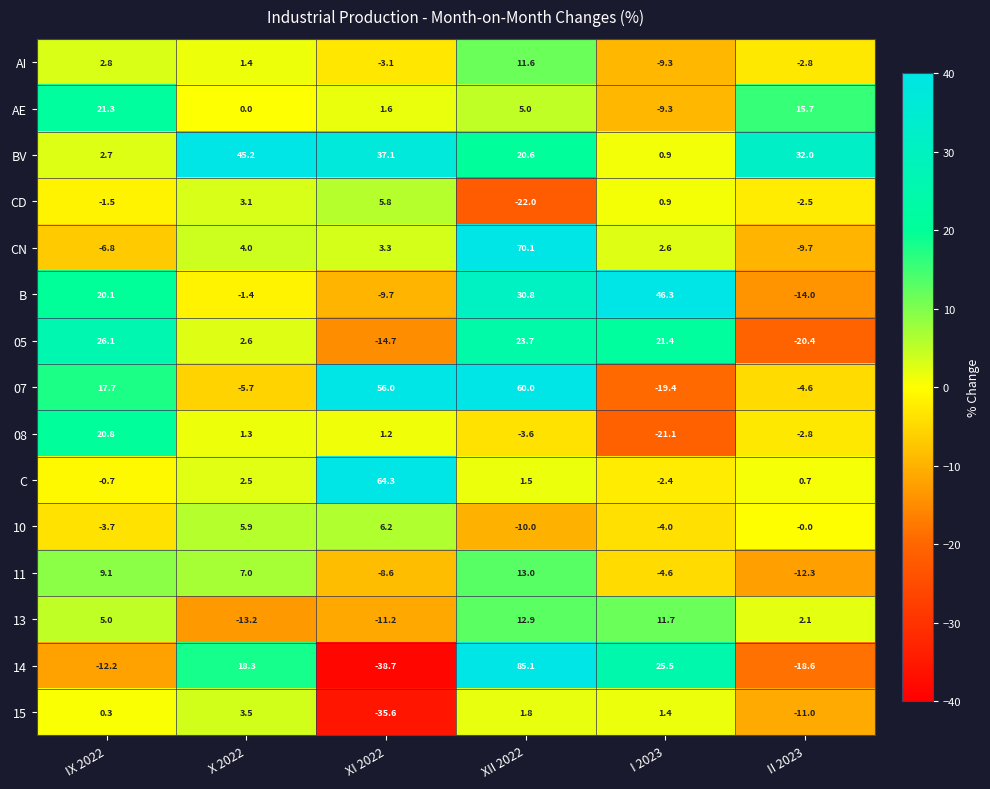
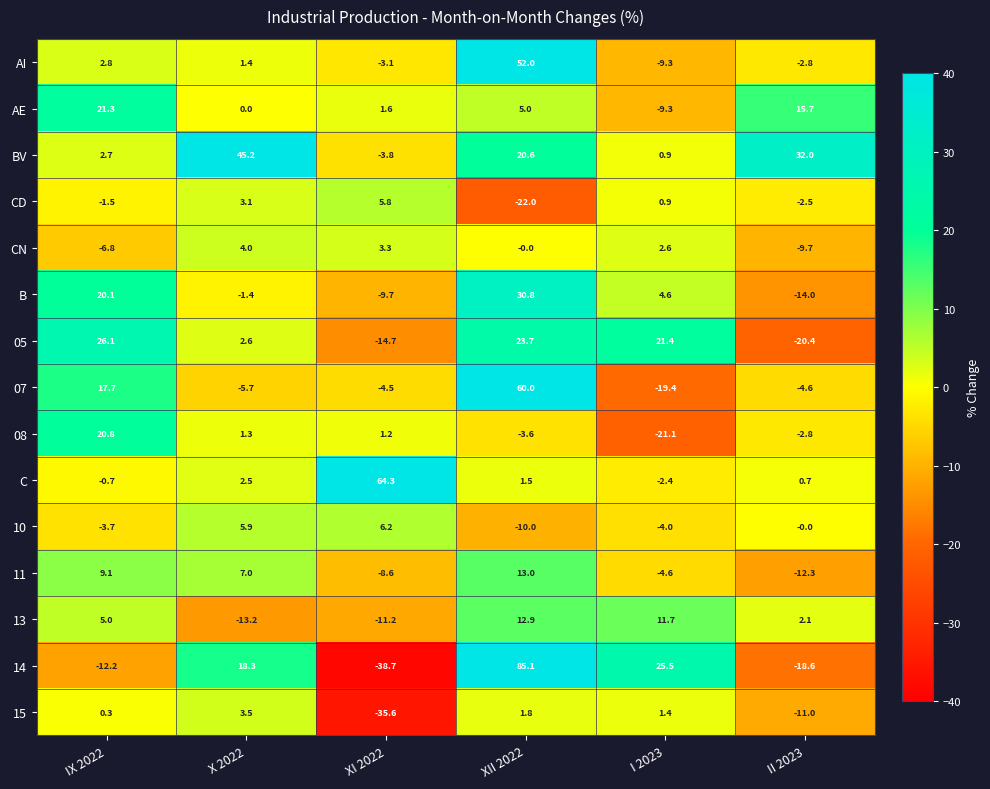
AI, XII 2022: 11.6 -> 52.0
BV, XI 2022: 37.1 -> -3.8
CN, XII 2022: 70.1 -> -0.0
B, I 2023: 46.3 -> 4.6
07, XI 2022: 56.0 -> -4.5
